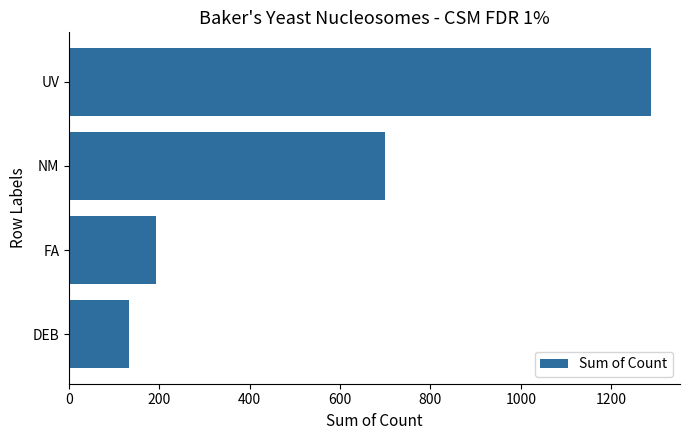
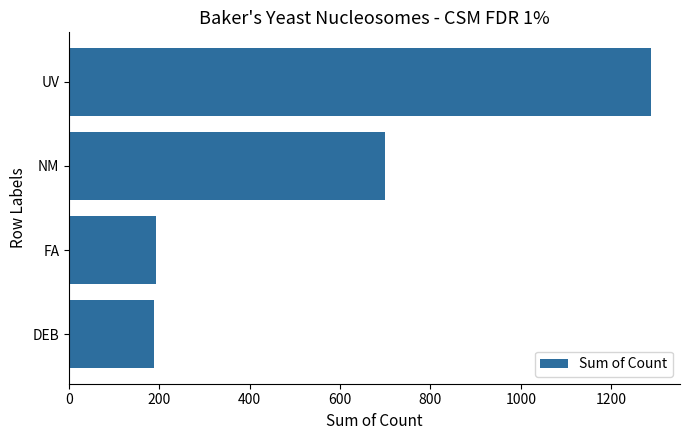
DEB: 130 -> 190
